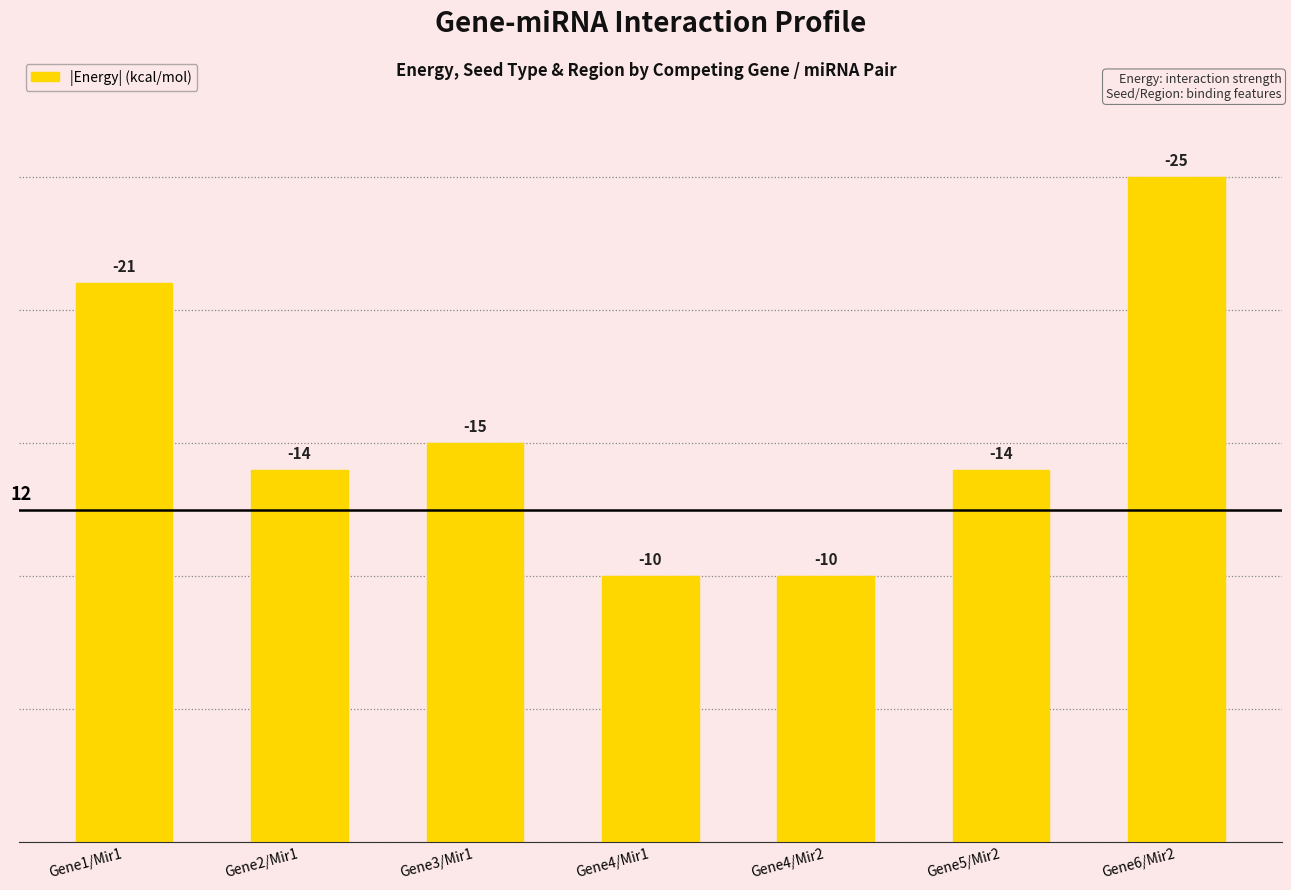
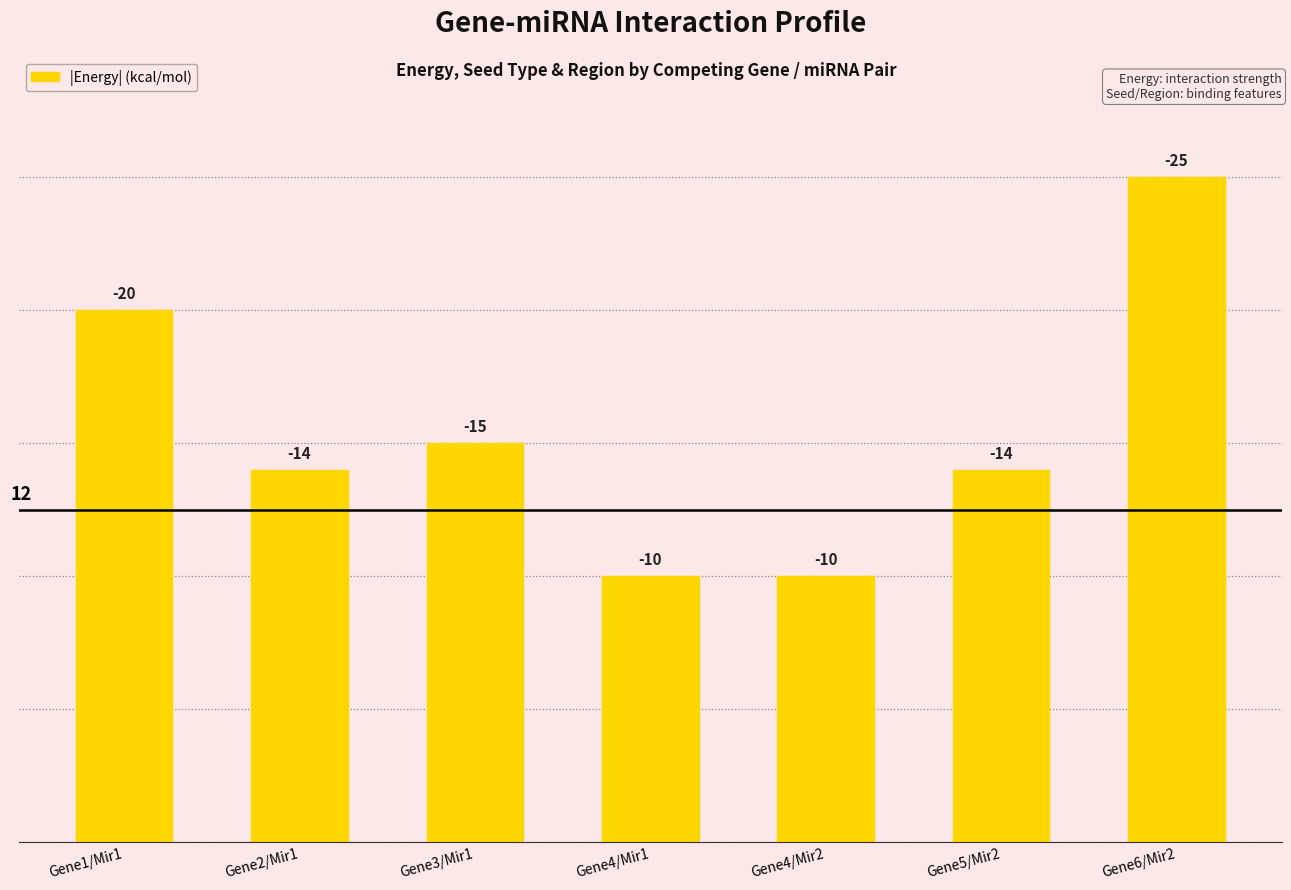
Gene1/Mir1: -21 -> -20
